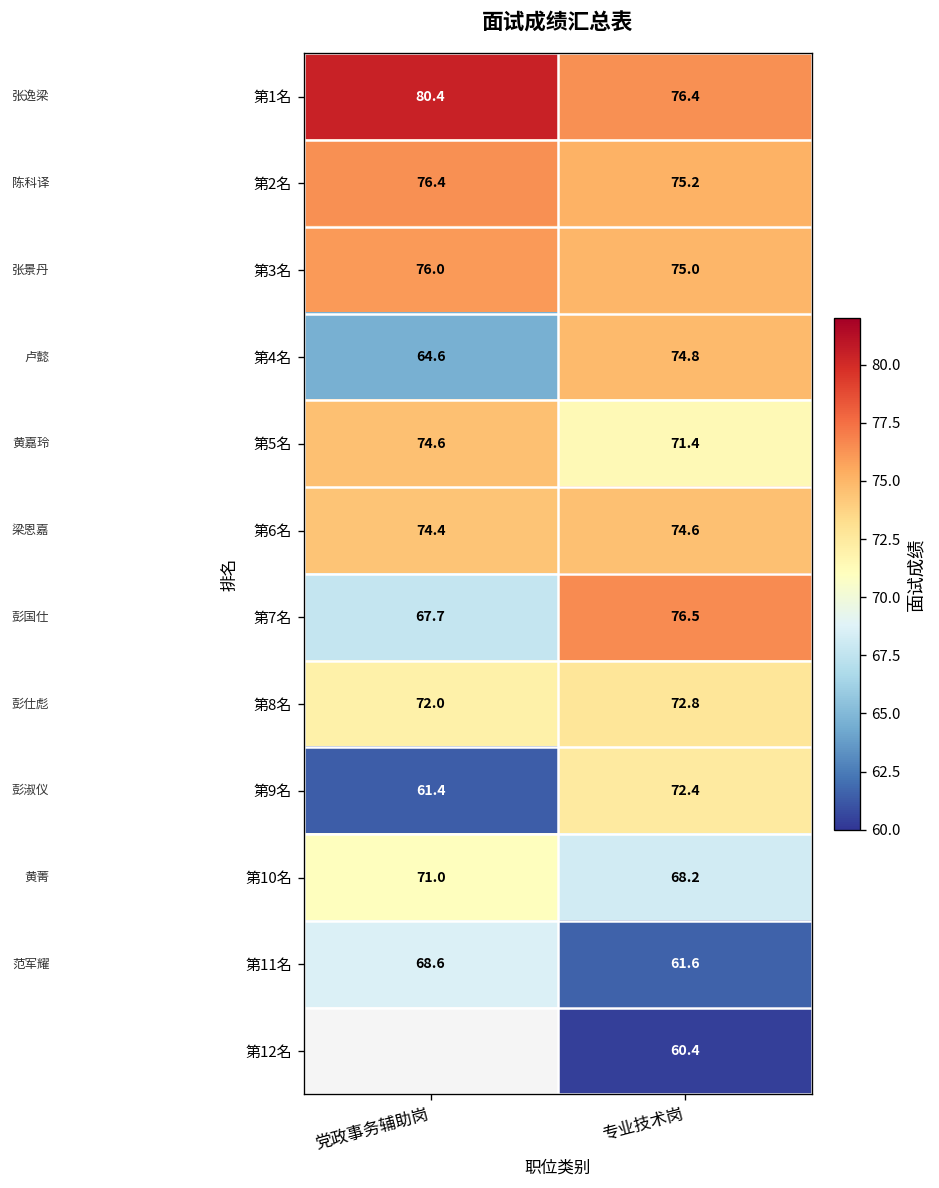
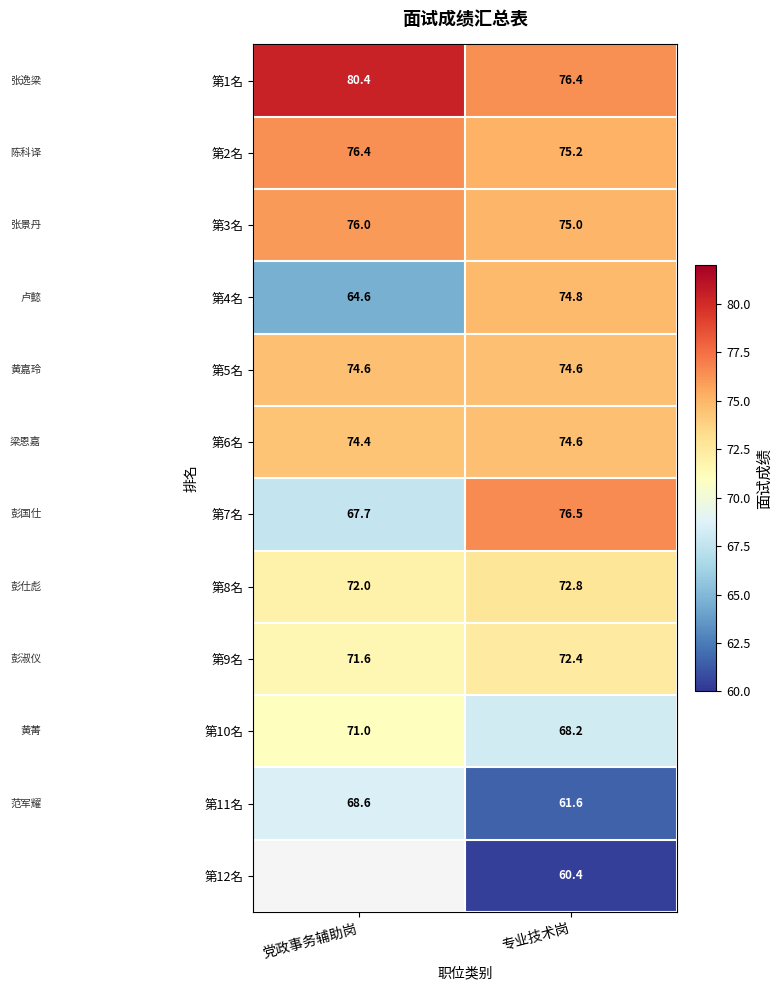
第5名, 专业技术岗: 71.4 -> 74.6
第9名, 党政事务辅助岗: 61.4 -> 71.6
